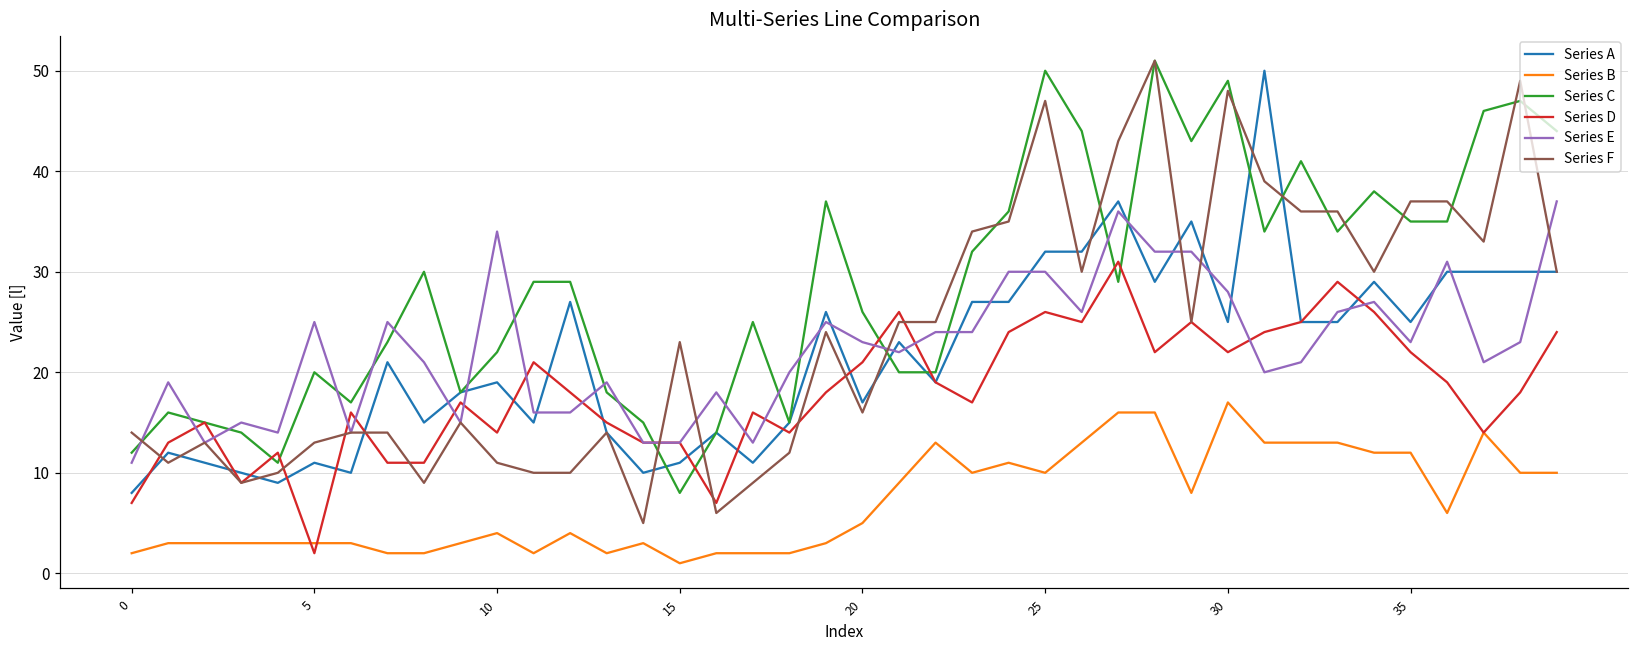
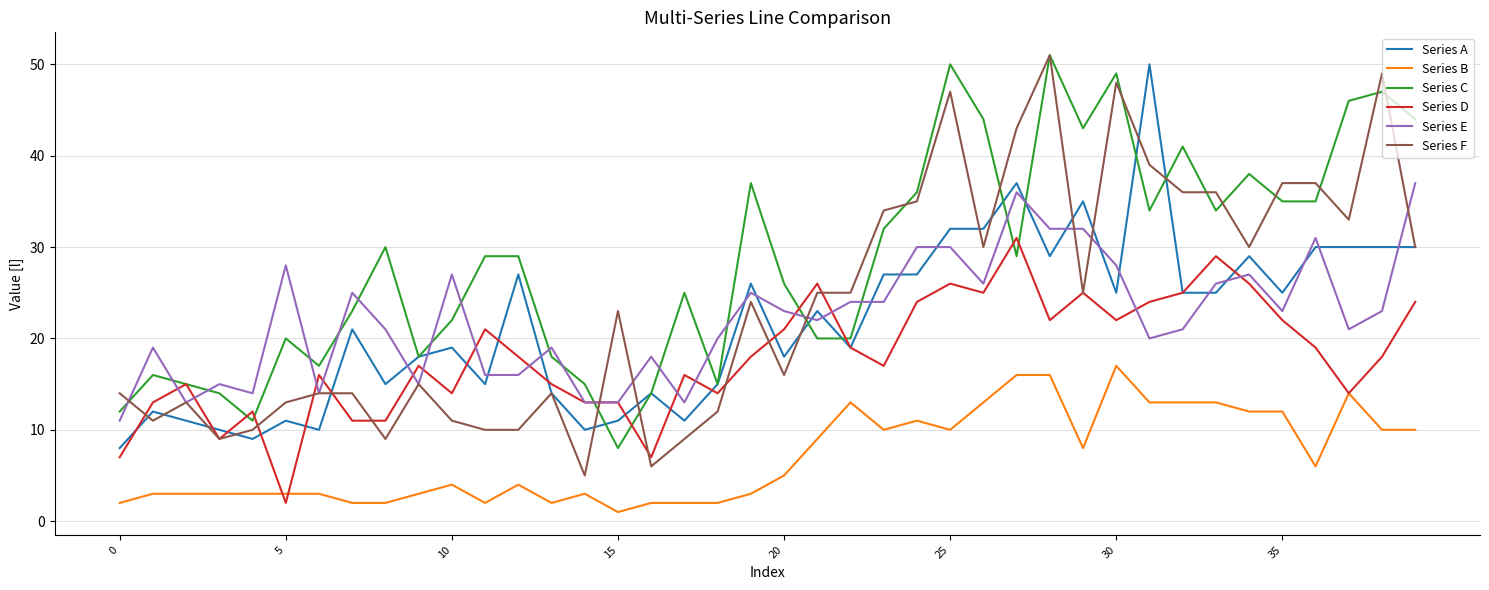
Series E, 5: 25 -> 28
Series E, 10: 34 -> 27
Series A, 20: 17 -> 18
